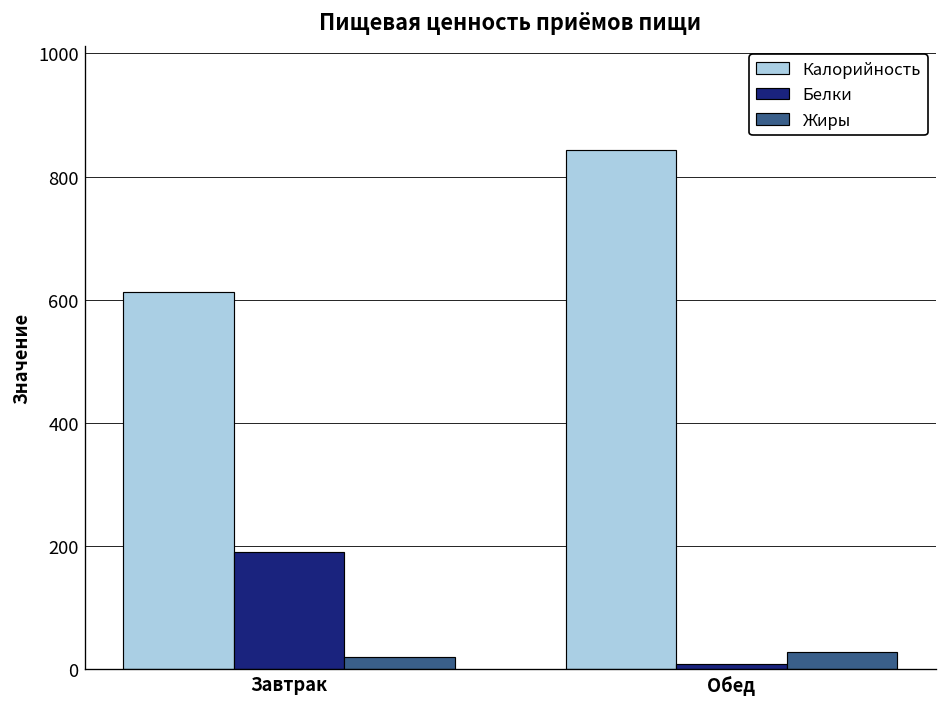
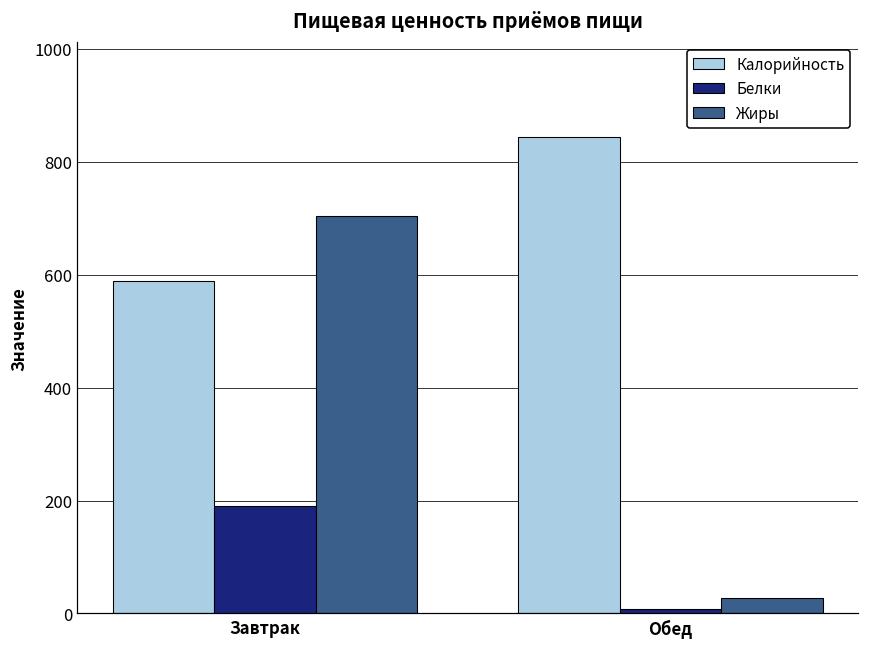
Калорийность, Завтрак: 610 -> 590
Жиры, Завтрак: 20 -> 700
